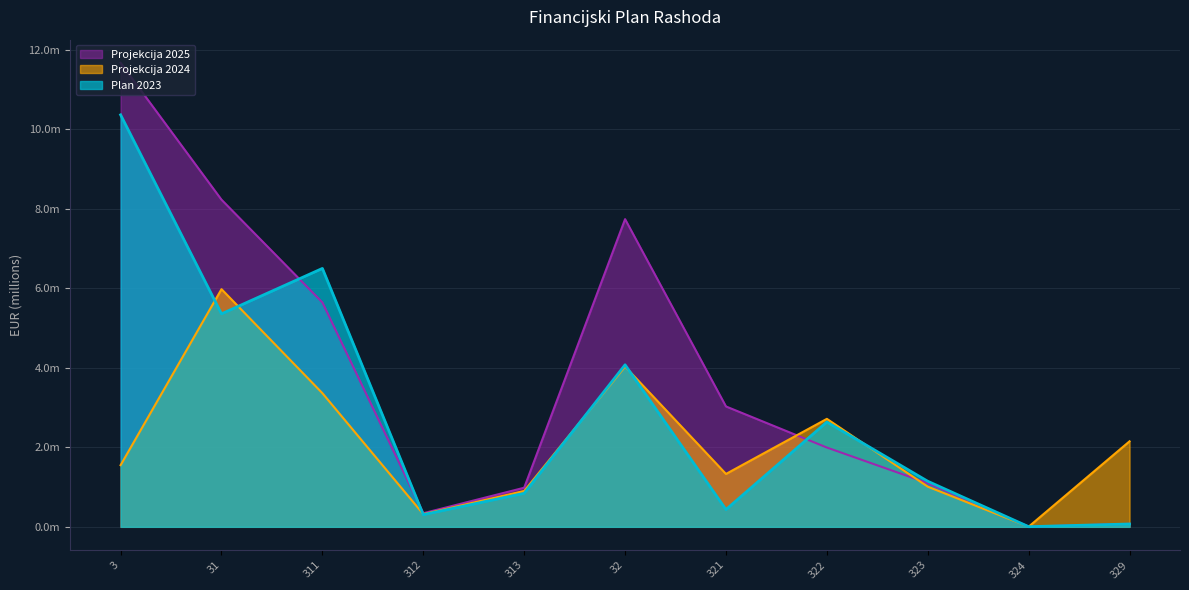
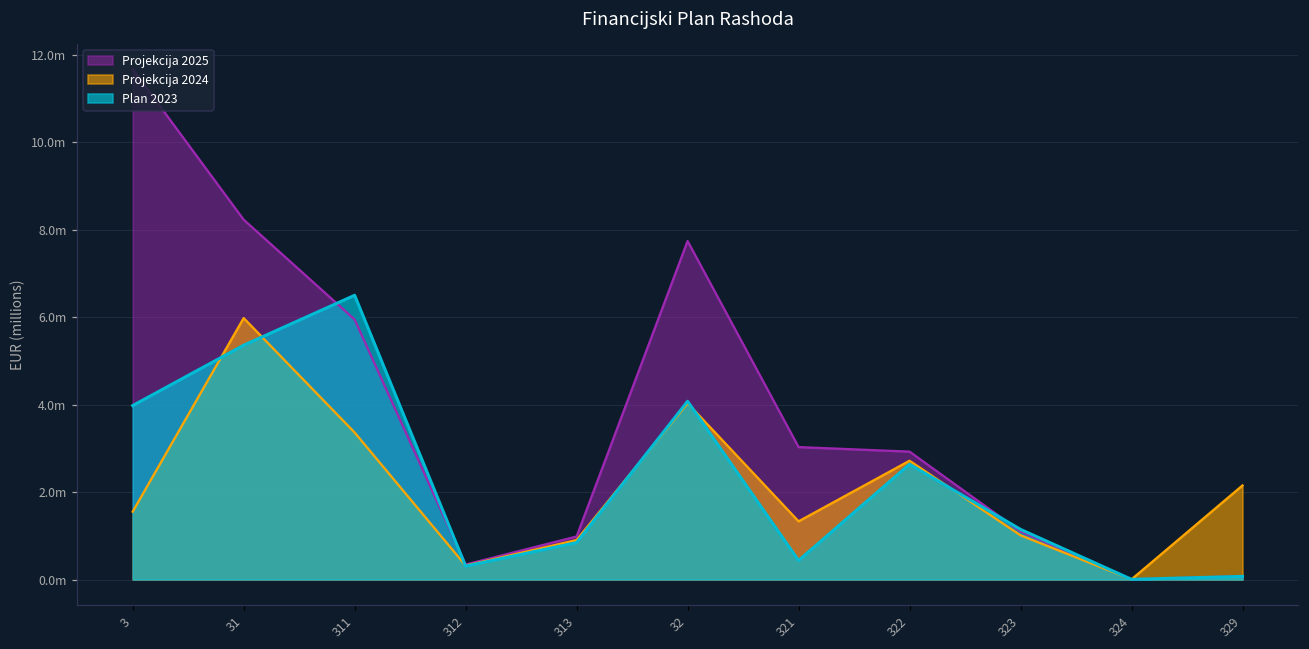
Plan 2023, 3: 10.4m -> 4.0m
Projekcija 2025, 311: 5.6m -> 5.9m
Projekcija 2025, 322: 2.0m -> 2.9m
